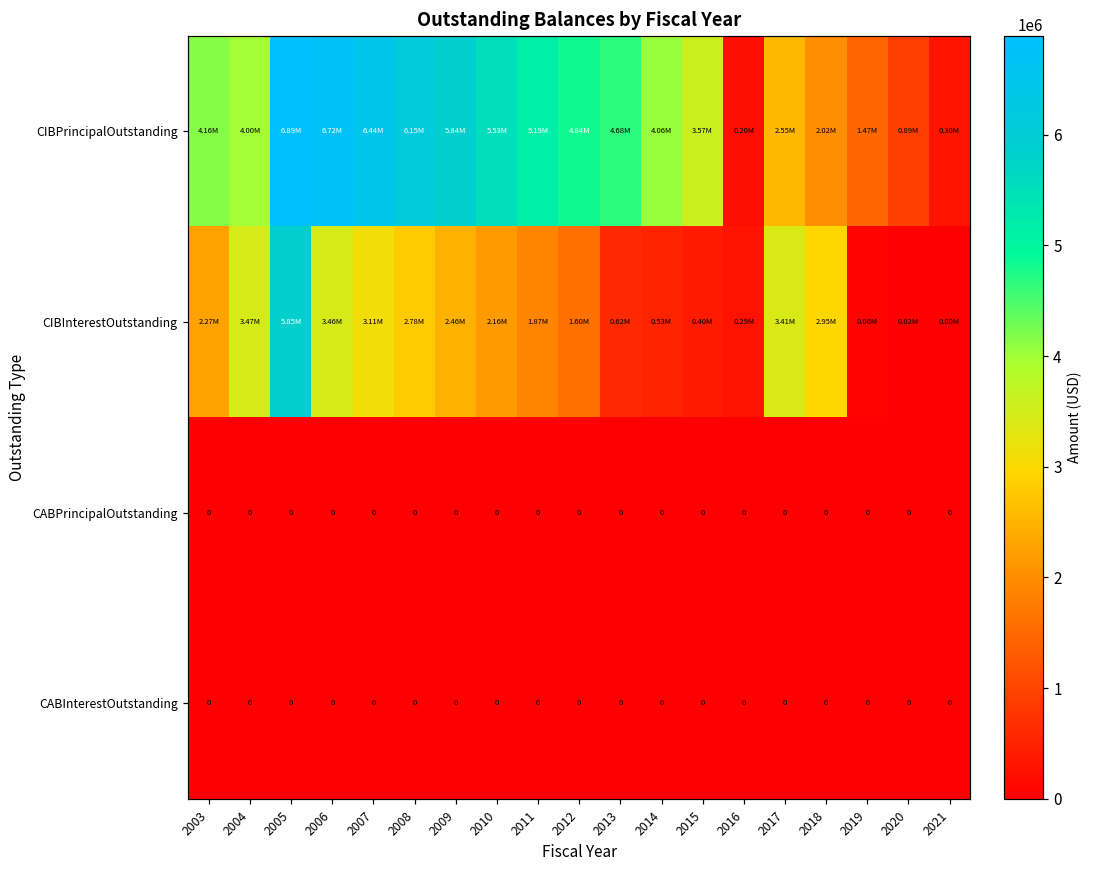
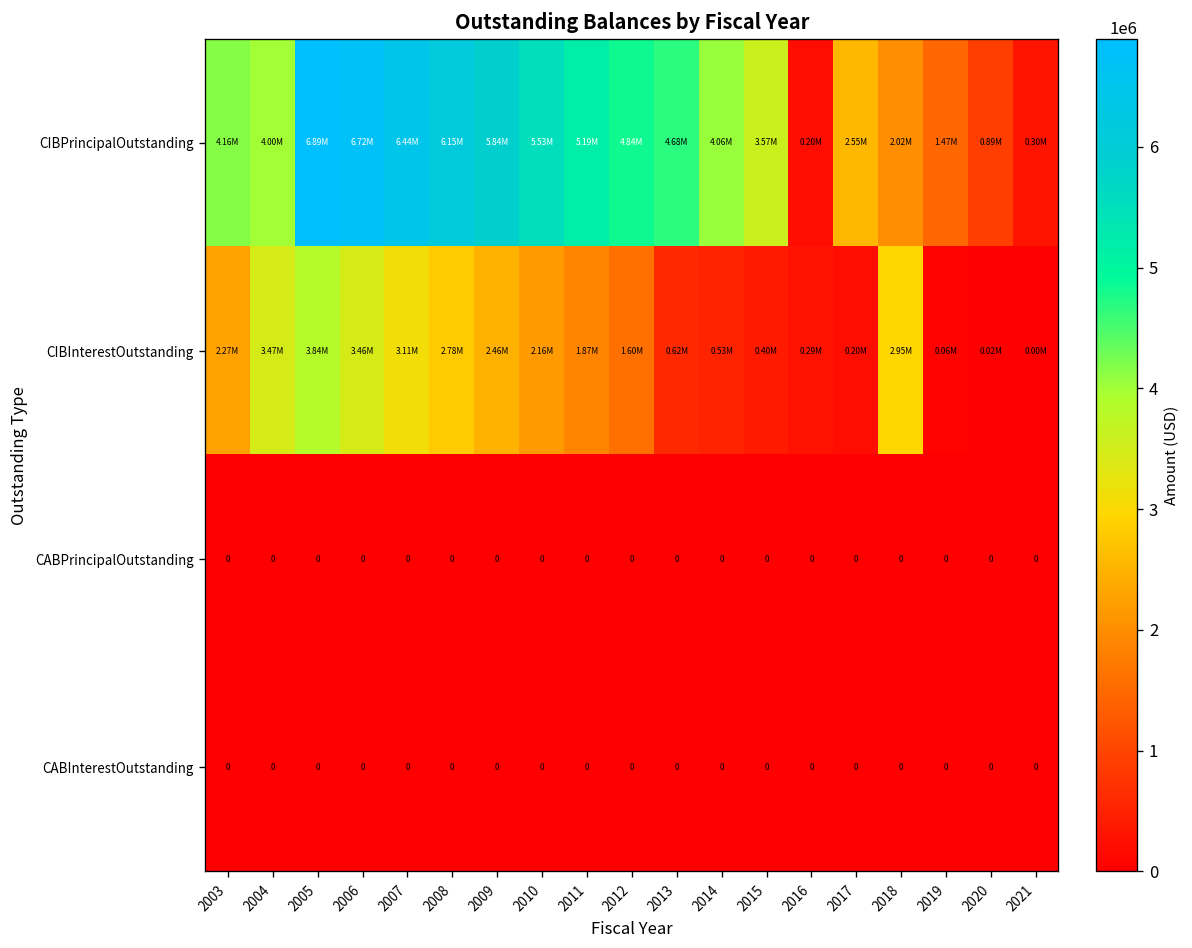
CIBInterestOutstanding, 2005: 5.85M -> 3.84M
CIBInterestOutstanding, 2017: 3.41M -> 0.20M
